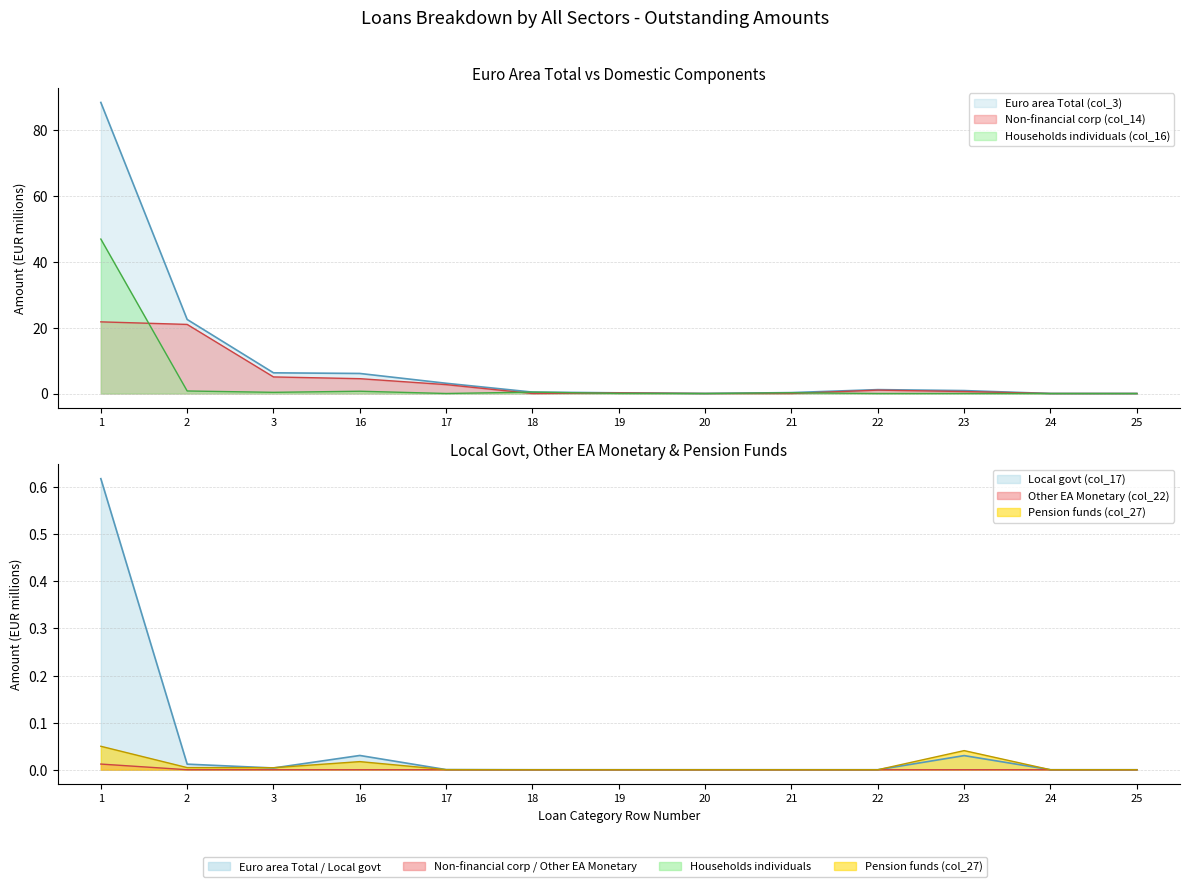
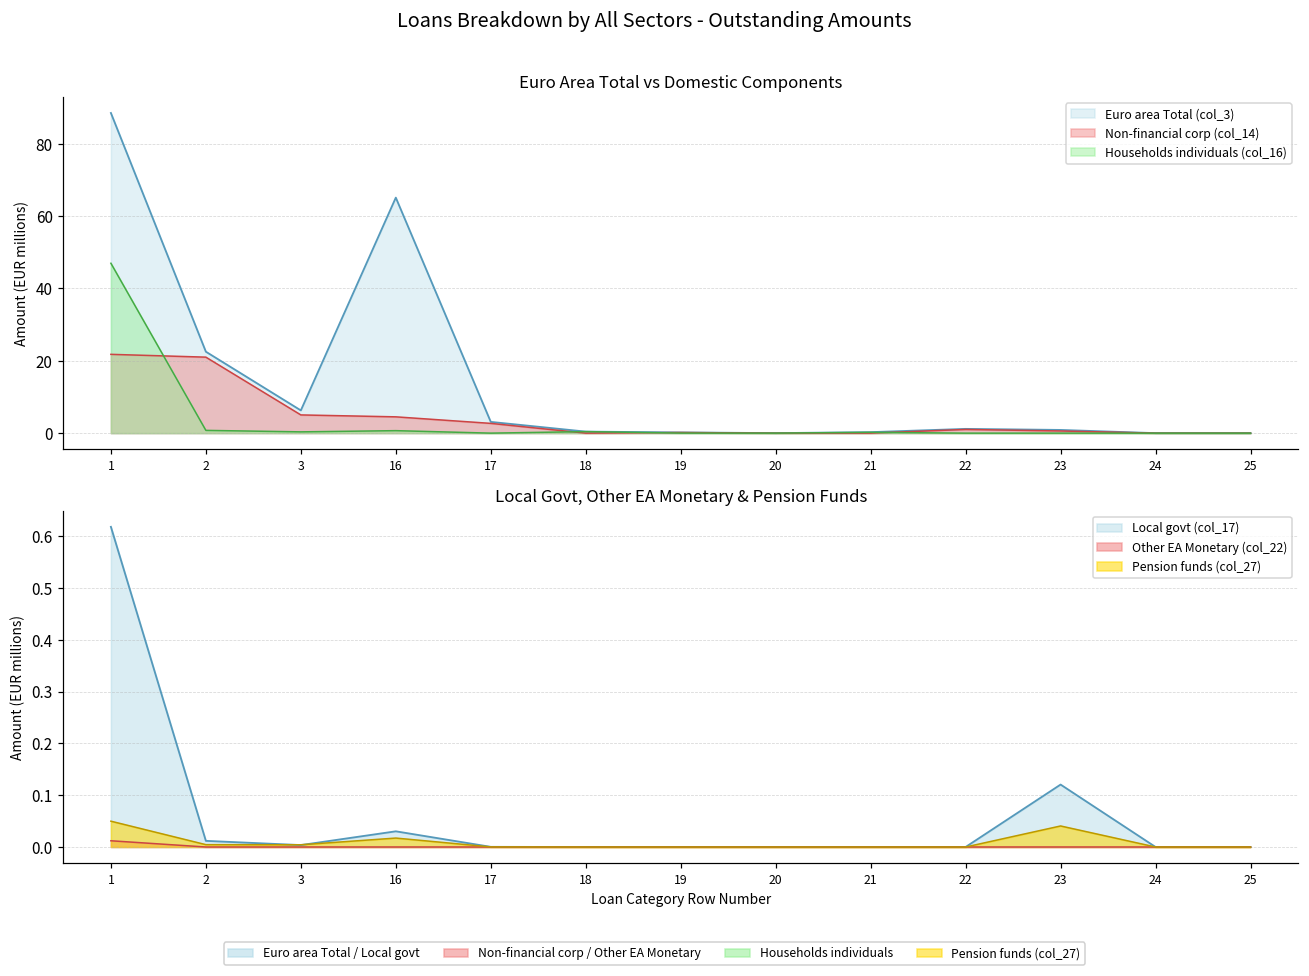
Euro Area Total vs Domestic Components, Euro area Total (col_3), 16: 6 -> 65
Local Govt, Other EA Monetary & Pension Funds, Local govt (col_17), 23: 0.03 -> 0.12
